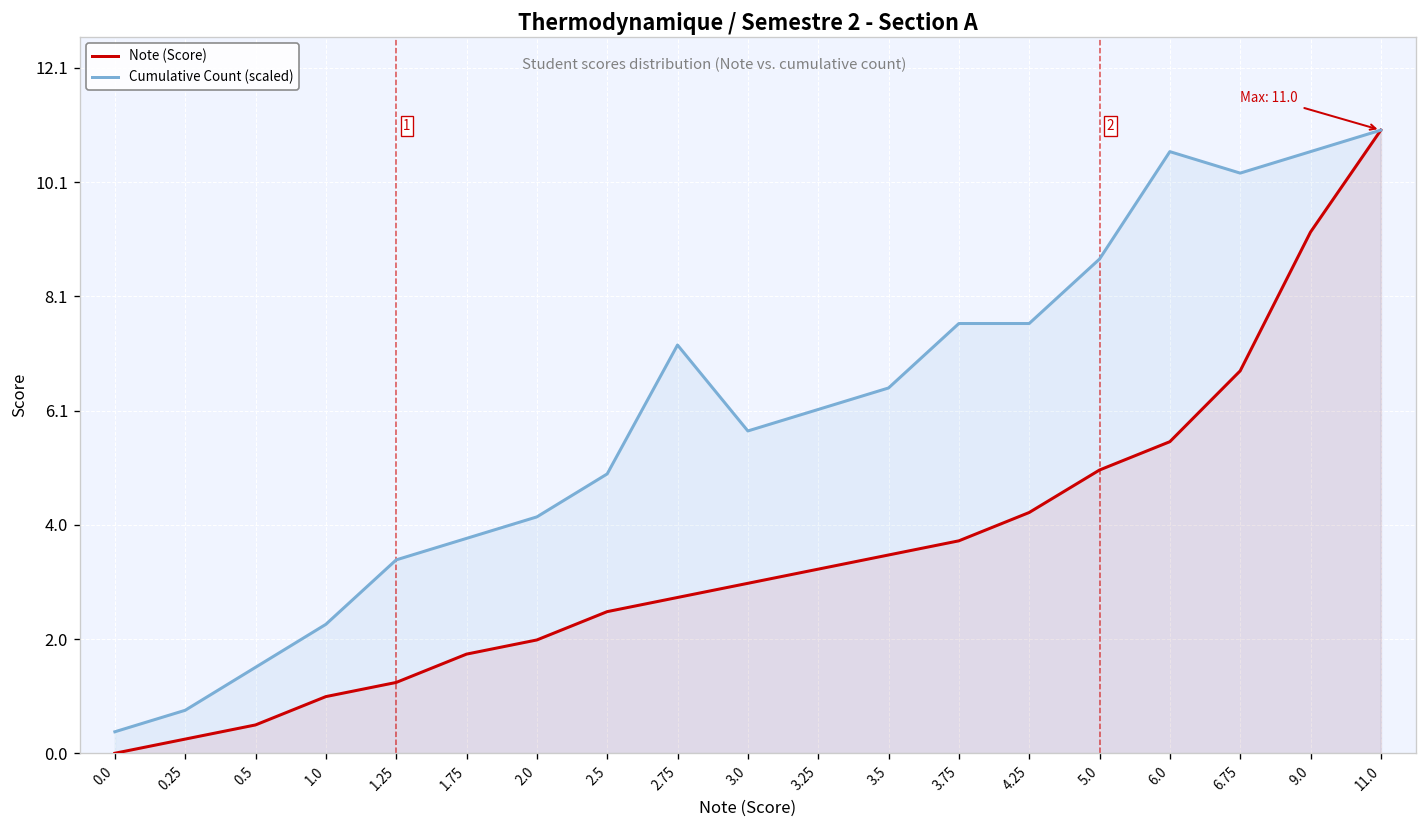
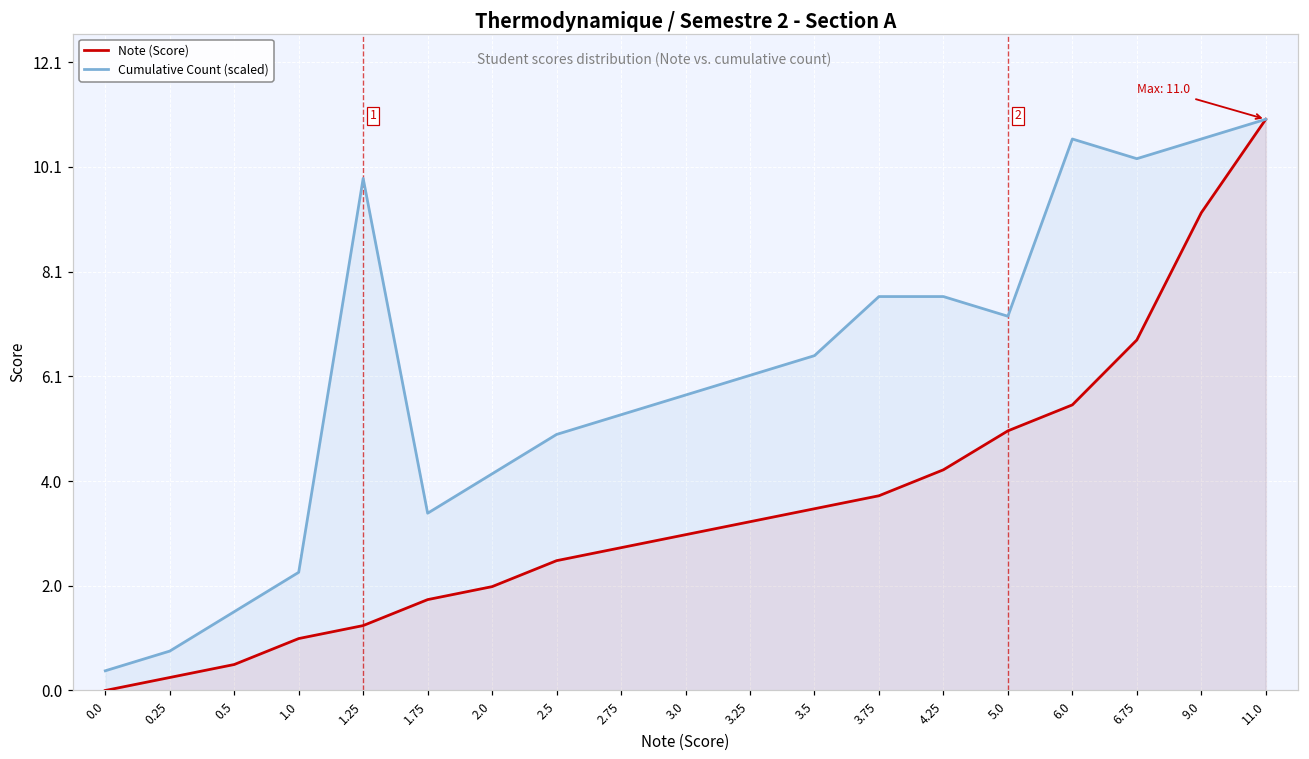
Cumulative Count (scaled), 1.25: 3.4 -> 9.9
Cumulative Count (scaled), 1.75: 3.8 -> 3.4
Cumulative Count (scaled), 2.75: 7.2 -> 5.3
Cumulative Count (scaled), 5.0: 8.7 -> 7.2
